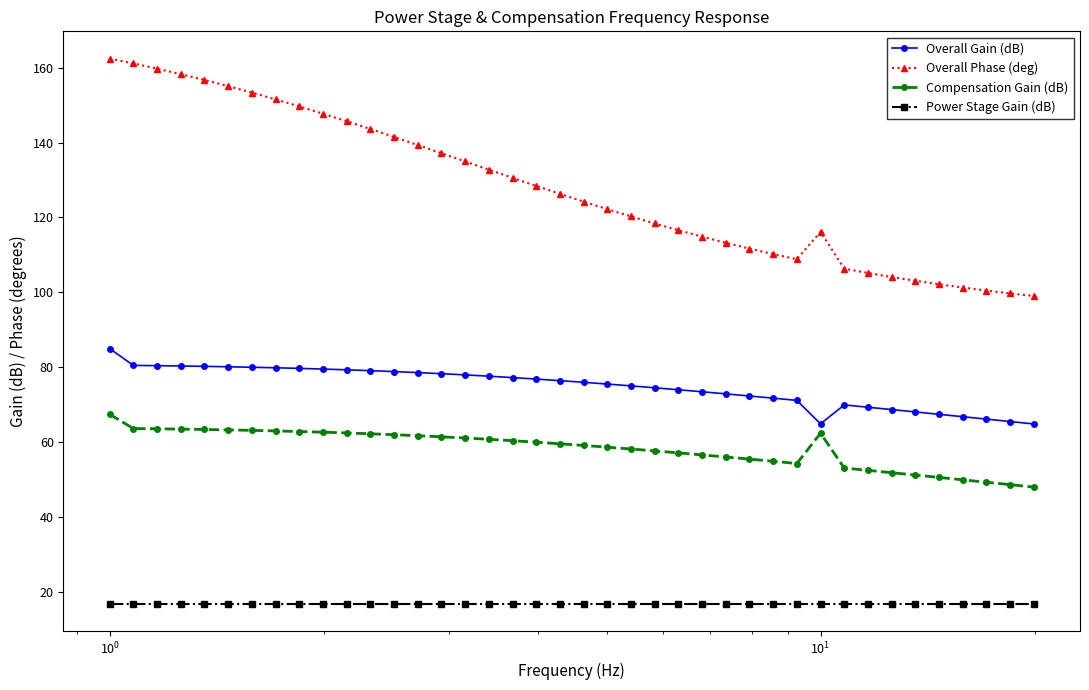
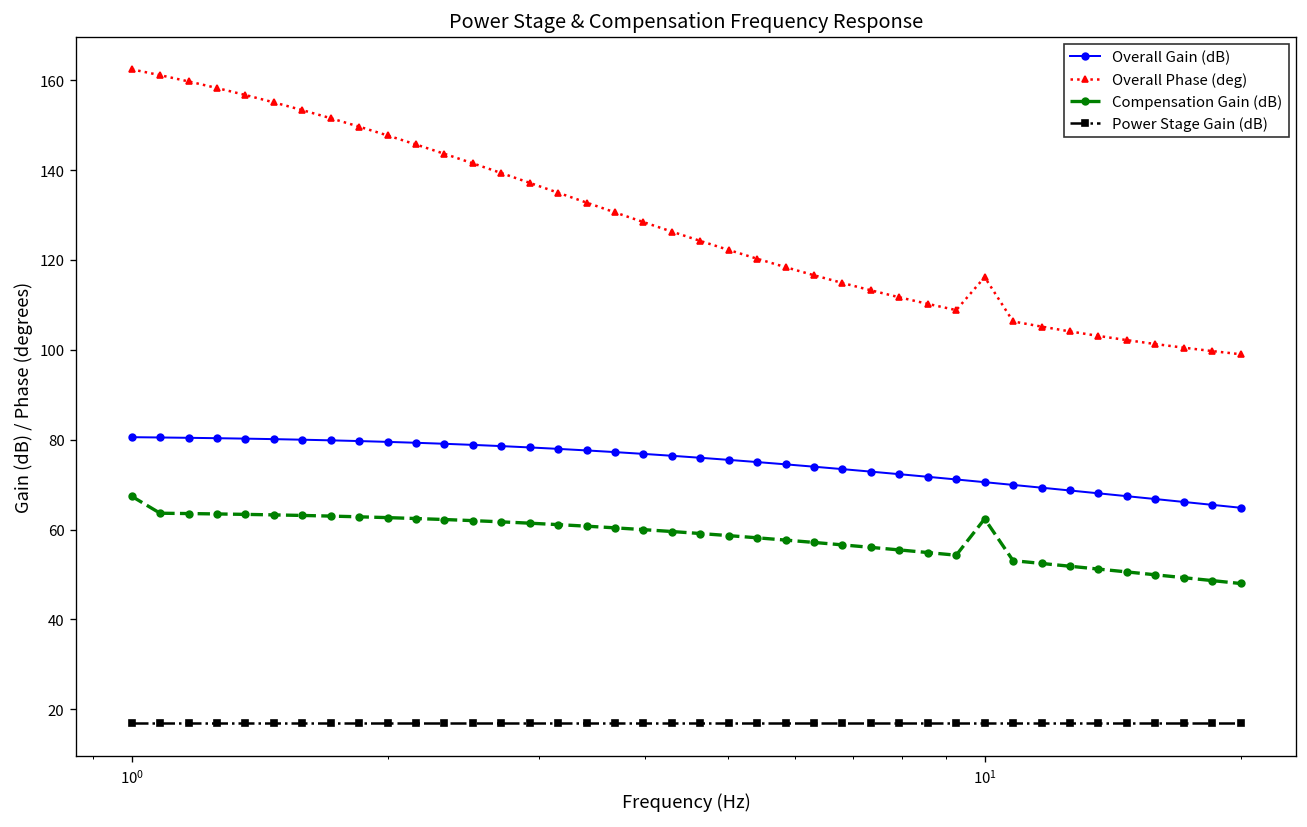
Overall Gain (dB), 10^0: 85 -> 81
Overall Gain (dB), 10^1: 65 -> 71
